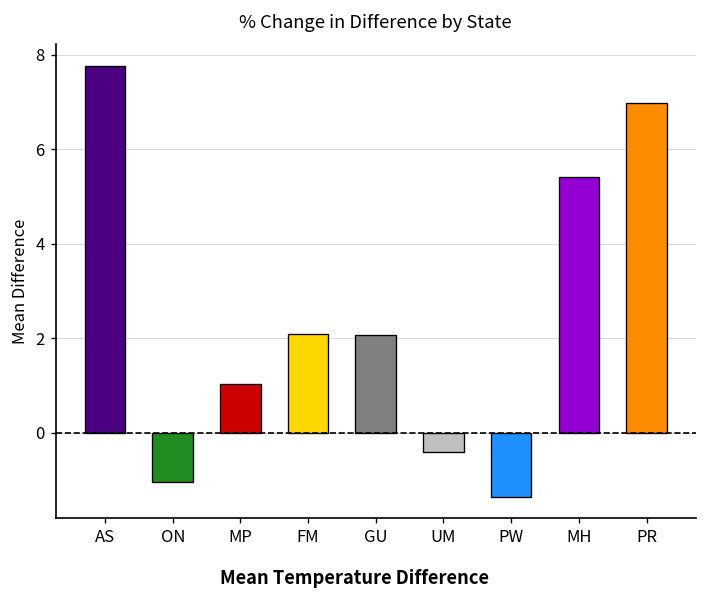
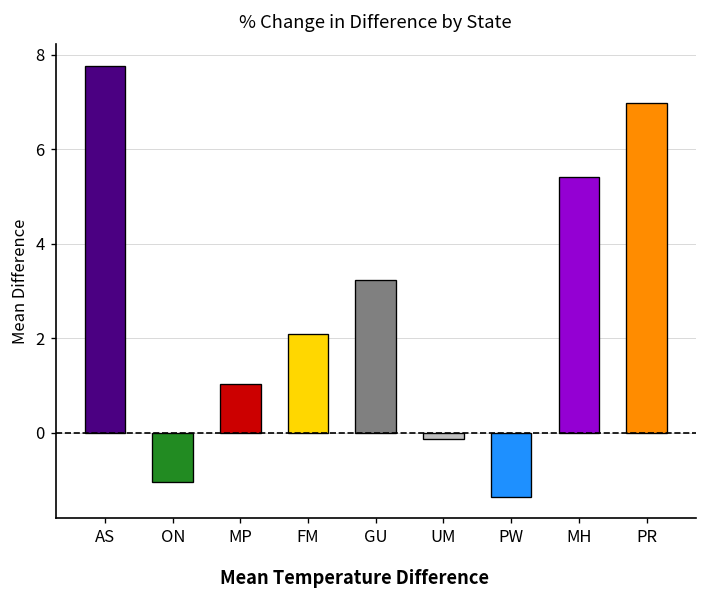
GU: 2.1 -> 3.2
UM: -0.4 -> -0.1
